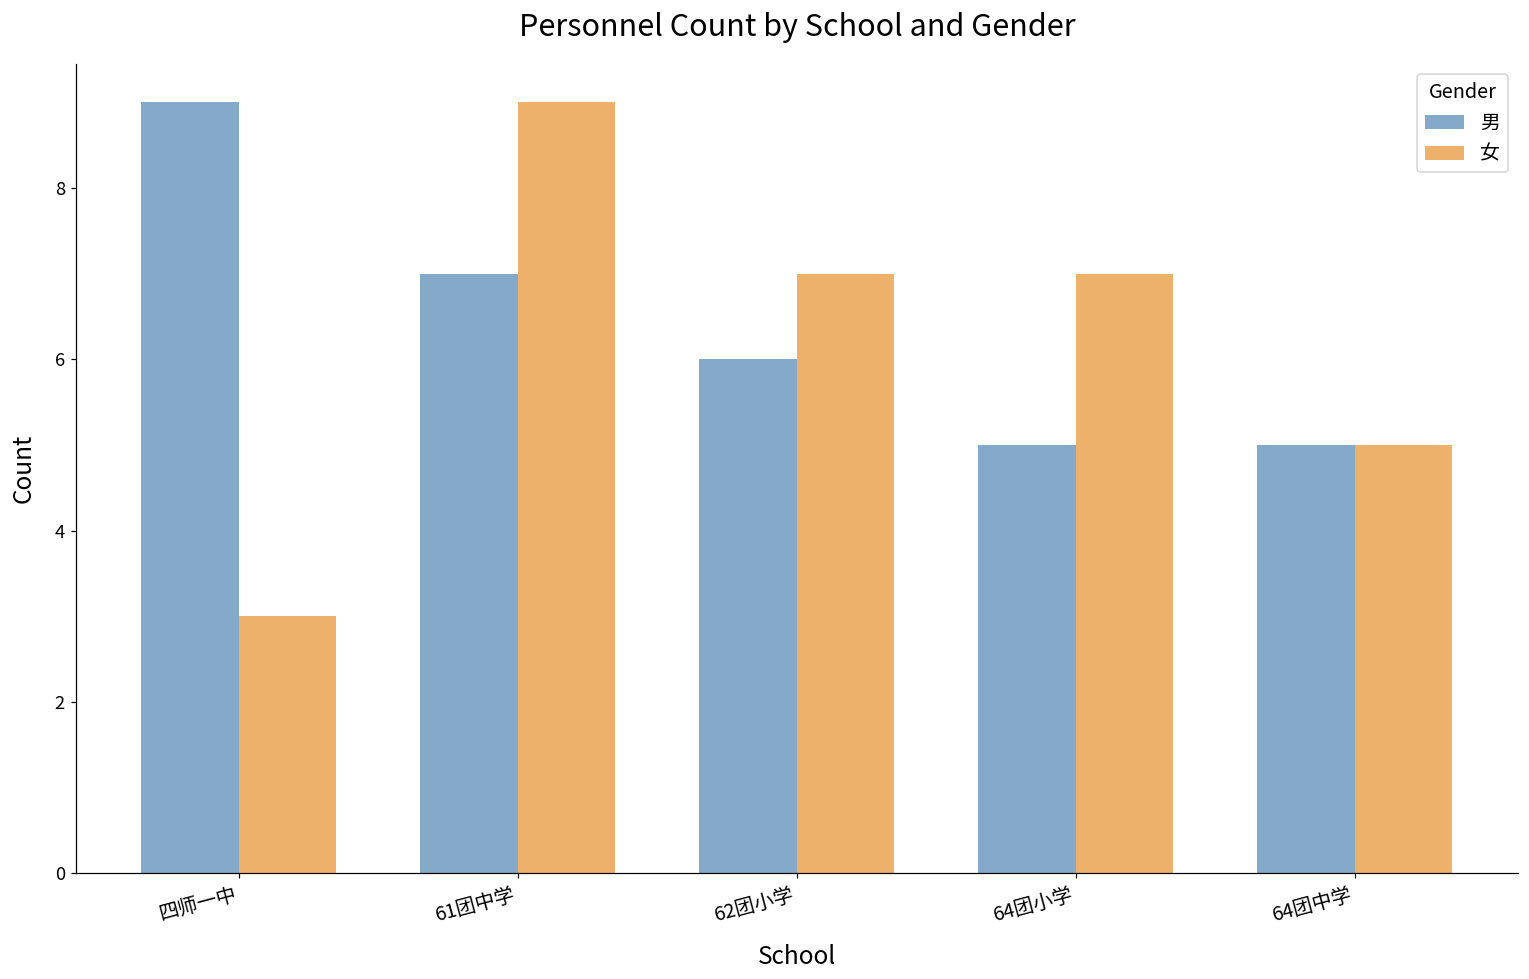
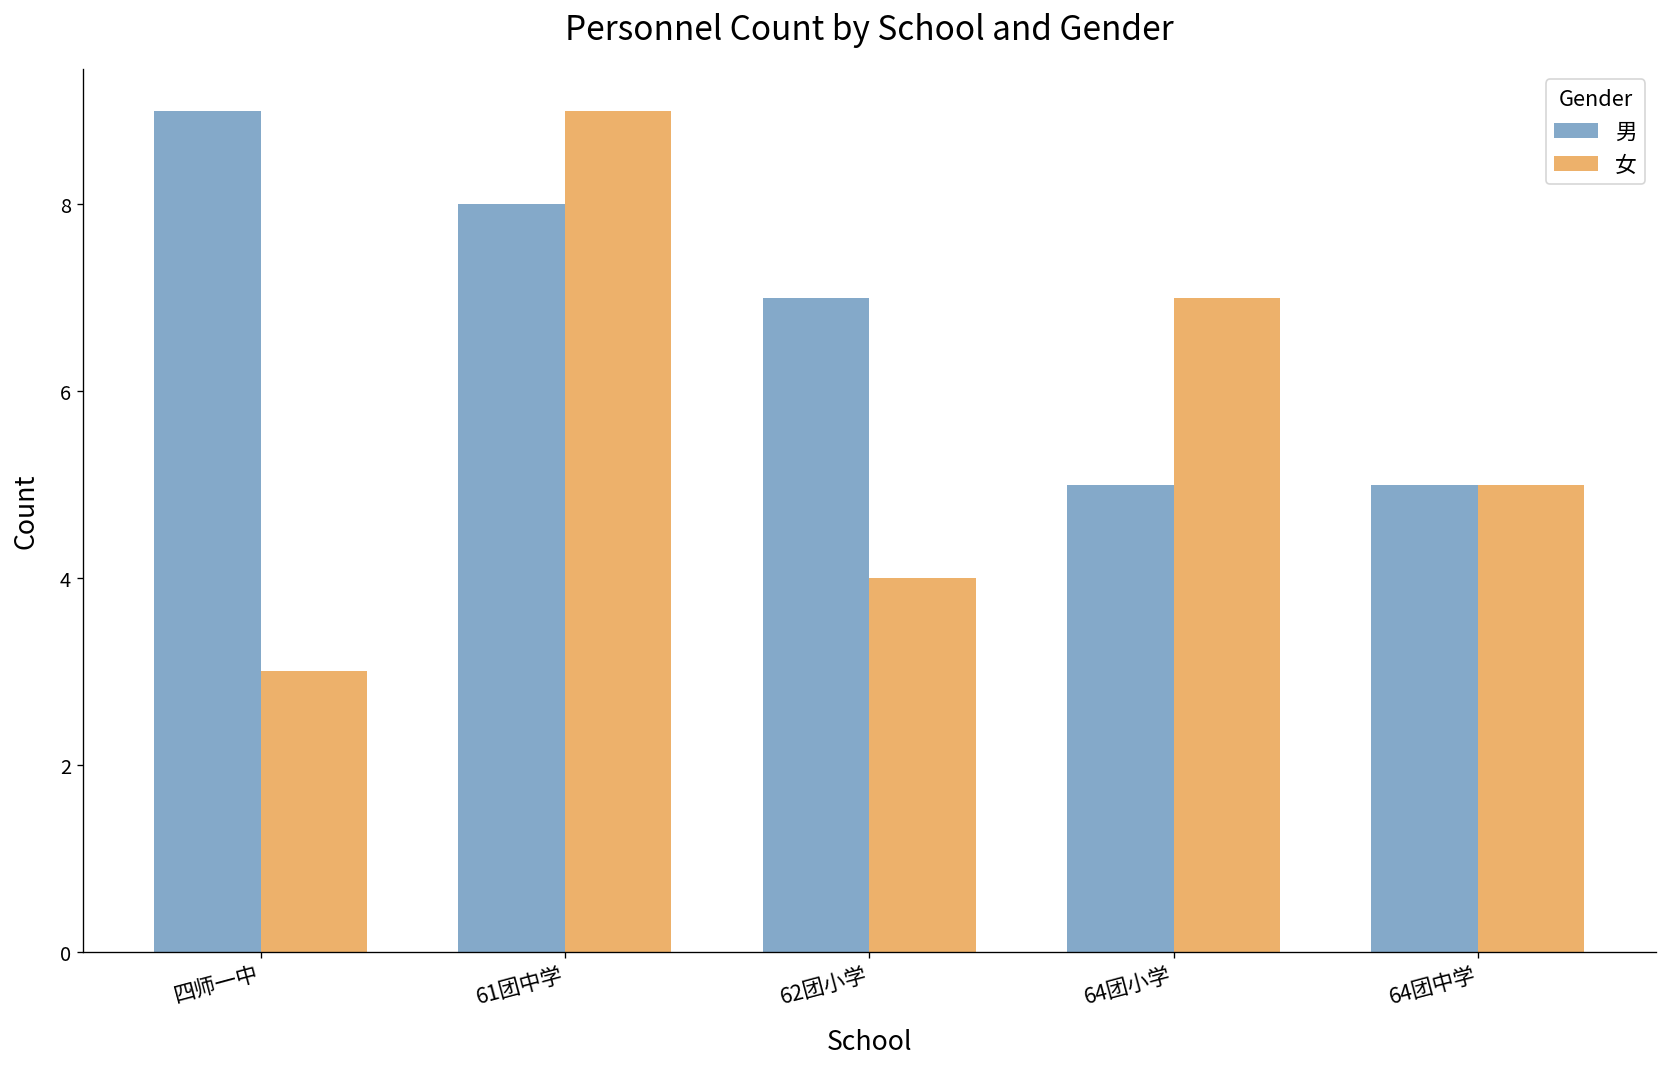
男, 61团中学: 7 -> 8
男, 62团小学: 6 -> 7
女, 62团小学: 7 -> 4
